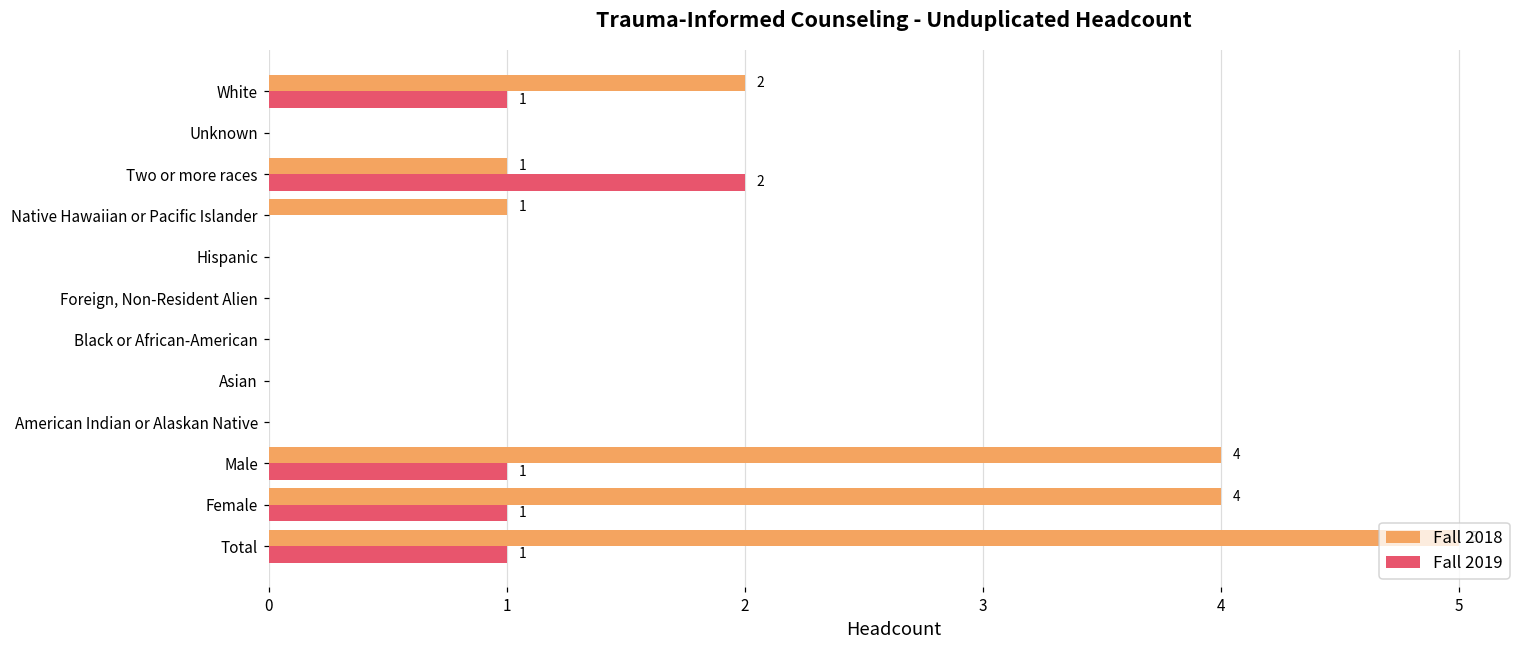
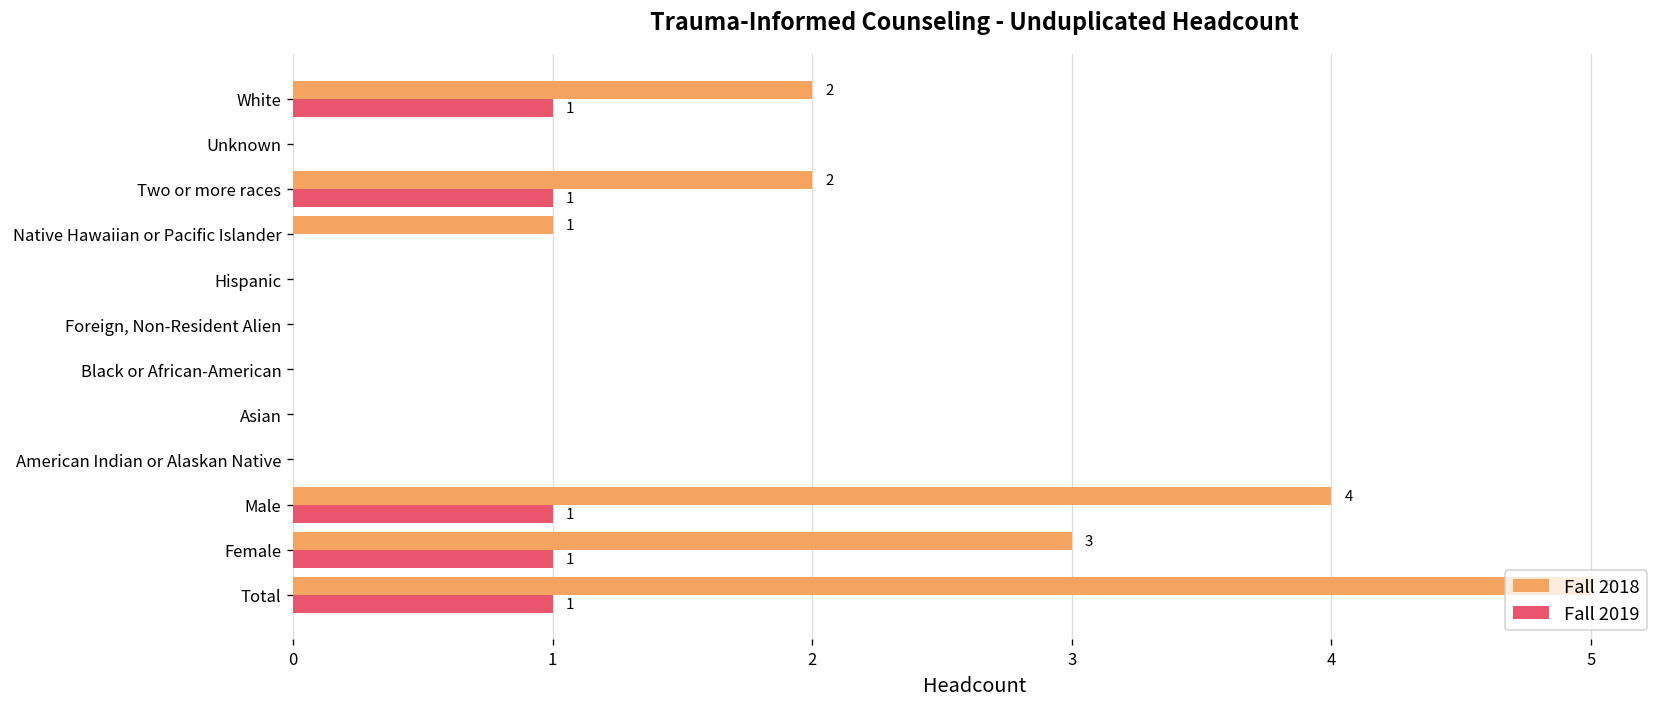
Fall 2018, Two or more races: 1 -> 2
Fall 2019, Two or more races: 2 -> 1
Fall 2018, Female: 4 -> 3
